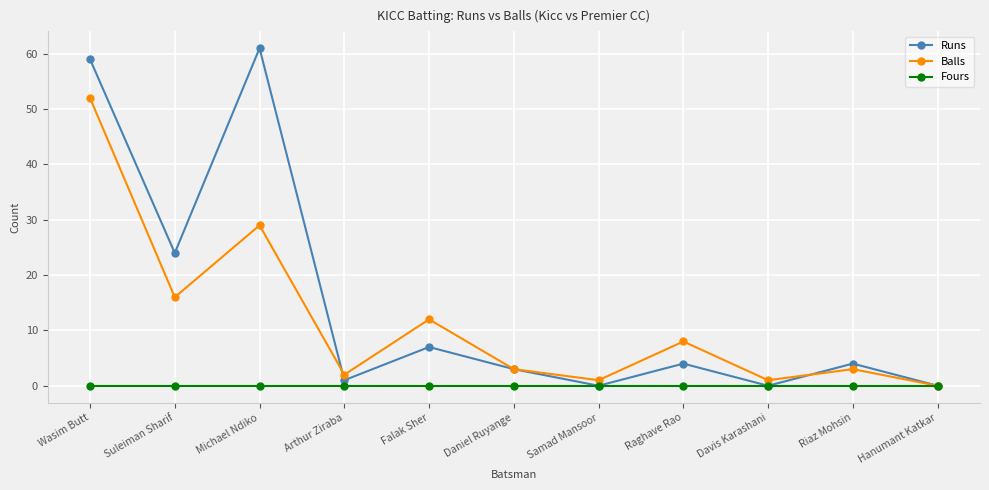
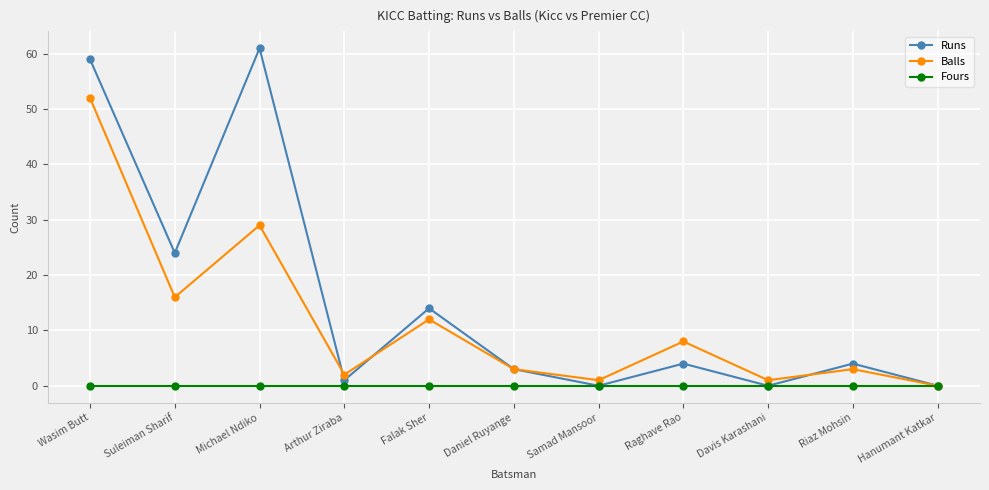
Runs, Falak Sher: 7 -> 14
